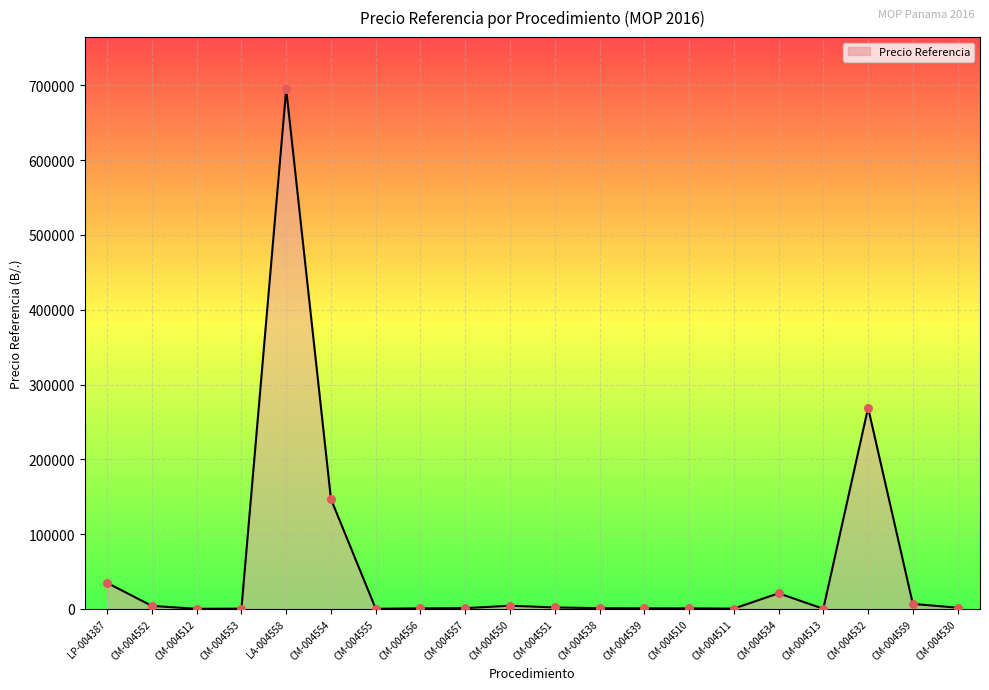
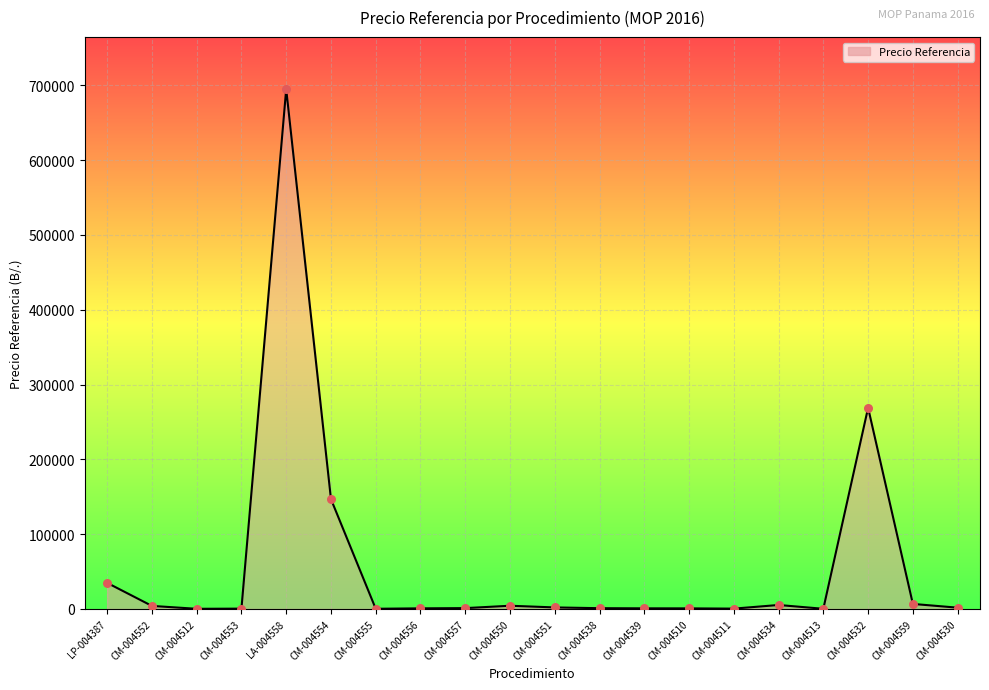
CM-004534: 20000 -> 10000
